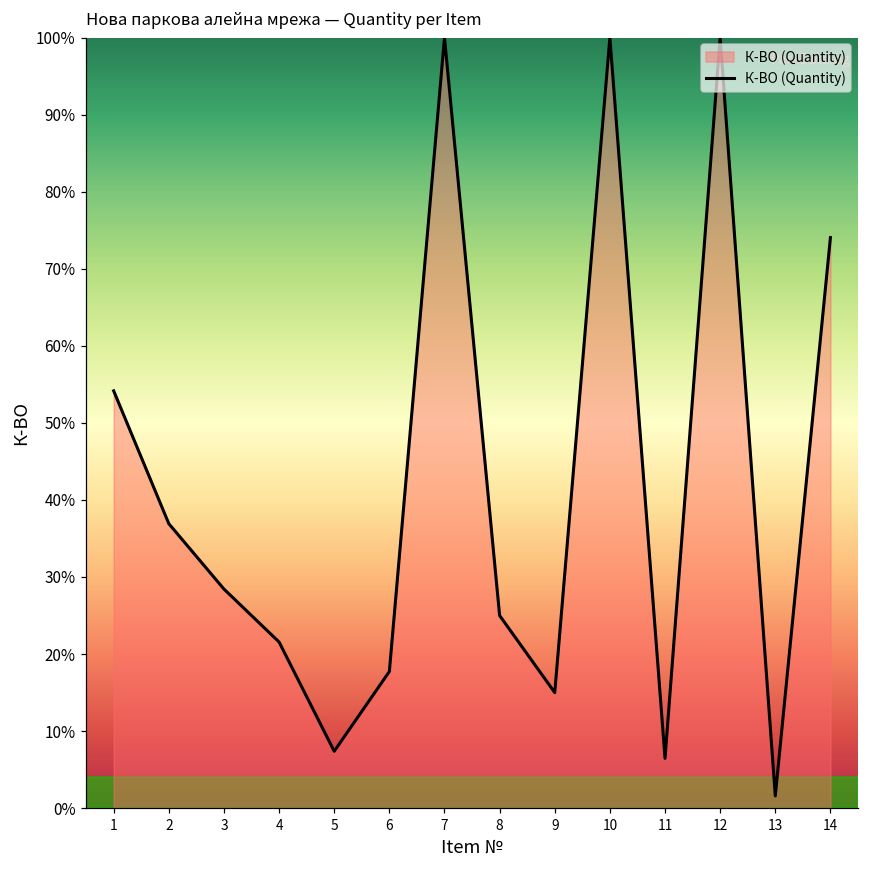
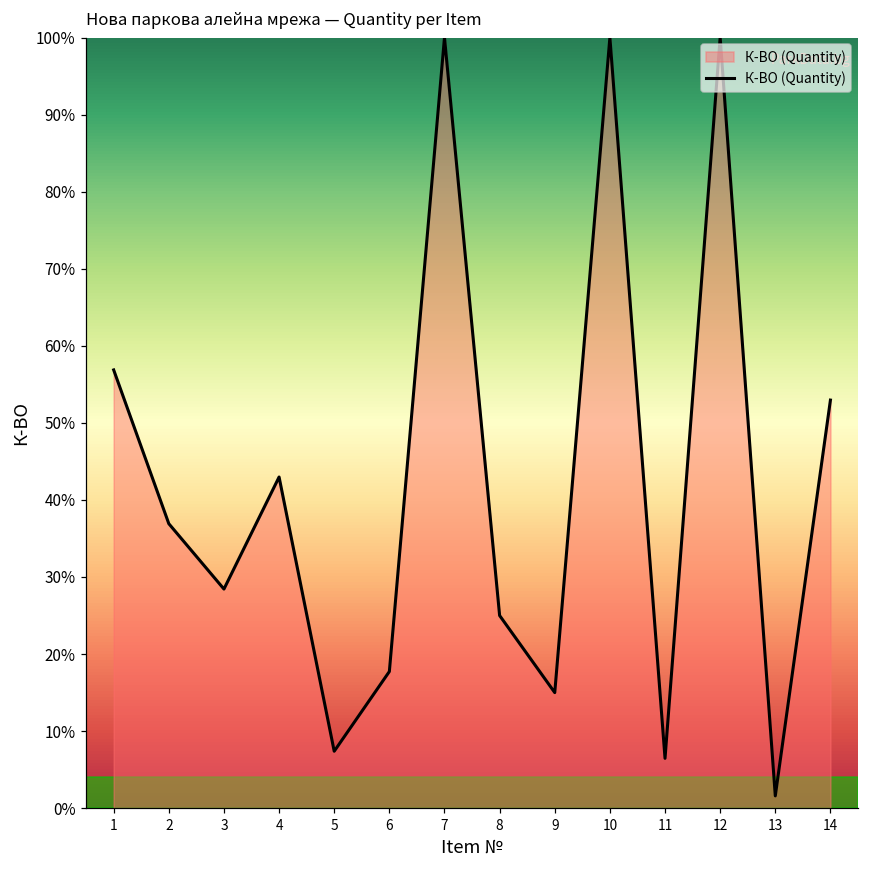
1: 54% -> 57%
4: 22% -> 43%
14: 74% -> 53%
